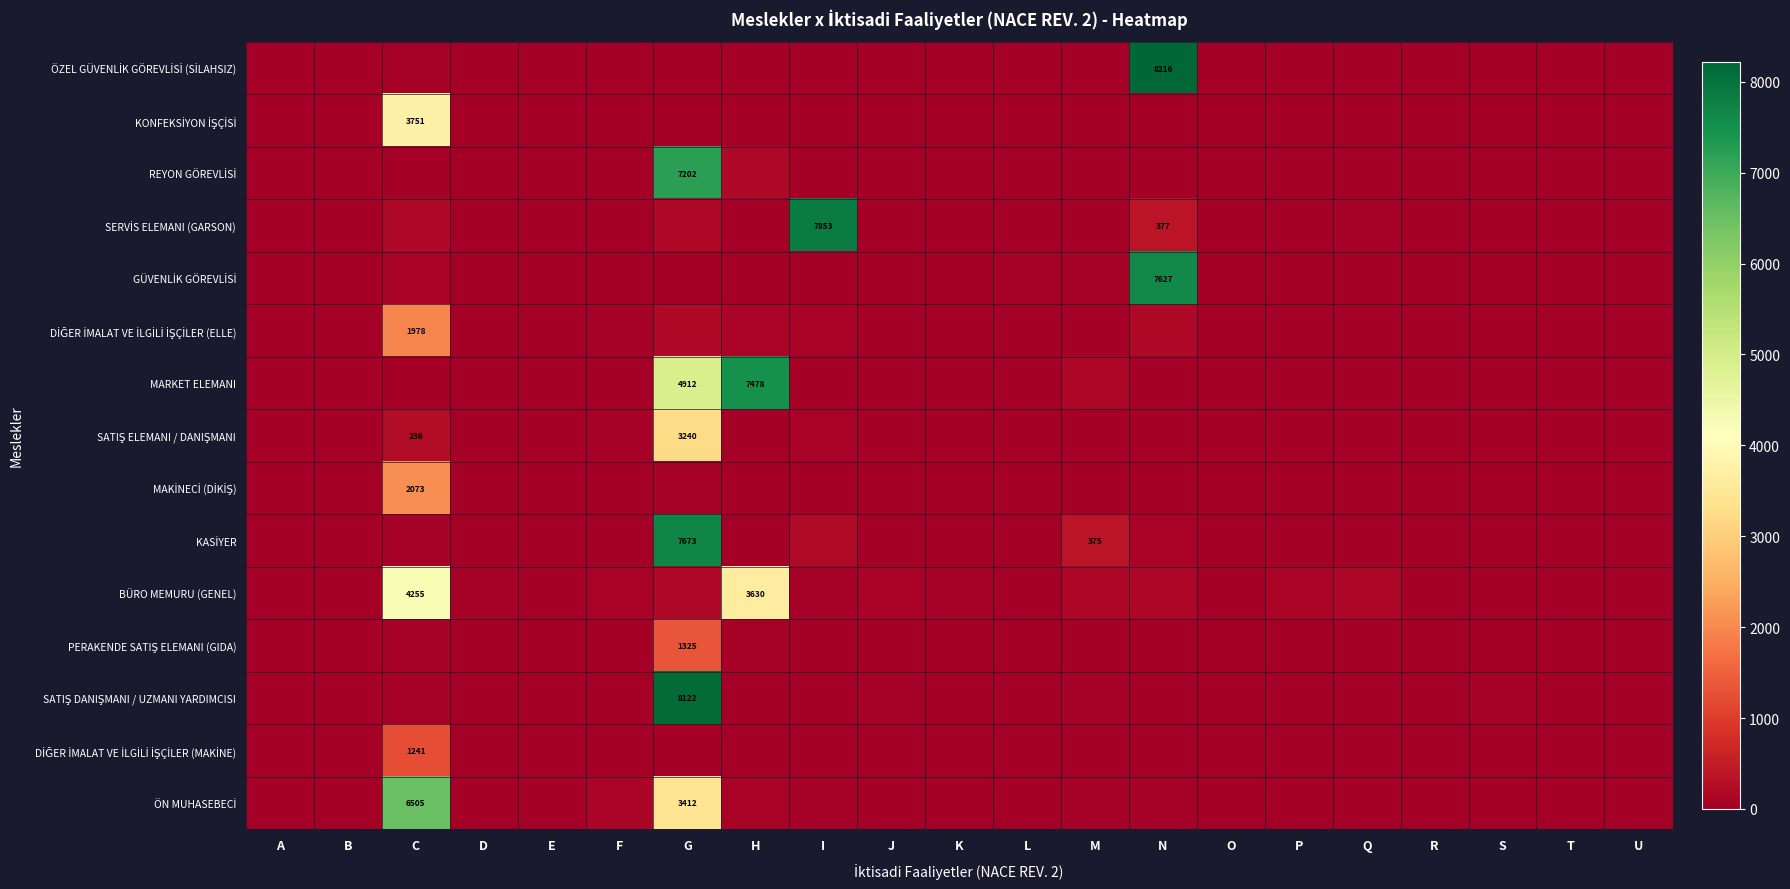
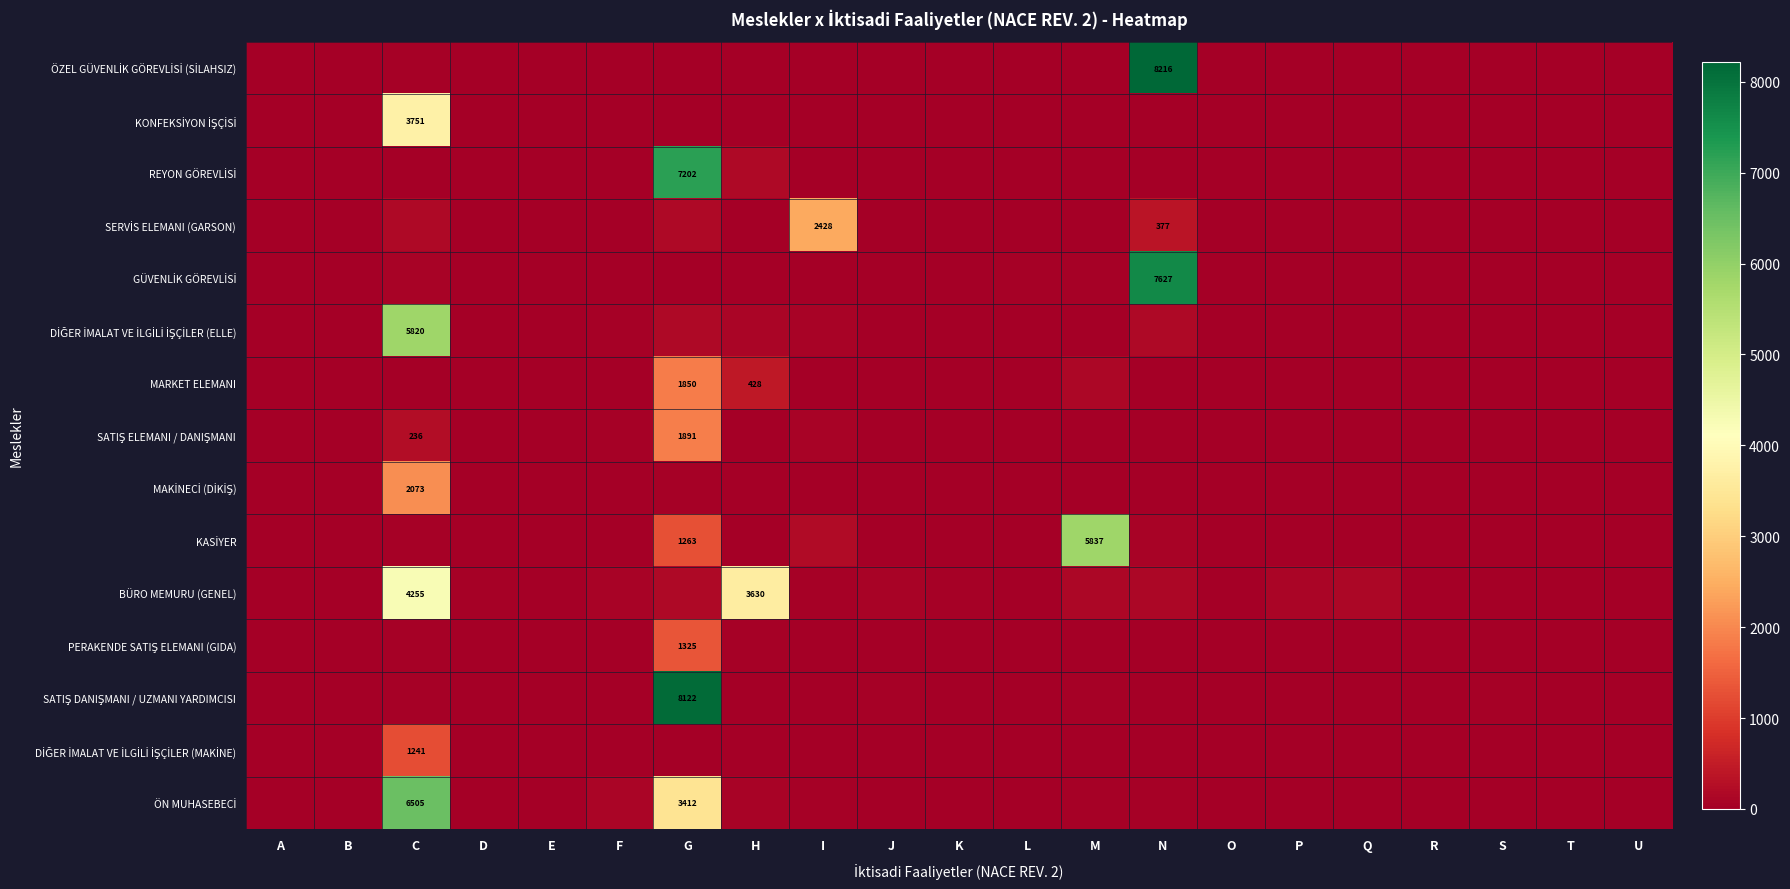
SERVİS ELEMANI (GARSON), I: 7853 -> 2428
DİĞER İMALAT VE İLGİLİ İŞÇİLER (ELLE), C: 1978 -> 5820
MARKET ELEMANI, G: 4912 -> 1850
MARKET ELEMANI, H: 7478 -> 428
SATIŞ ELEMANI / DANIŞMANI, G: 3240 -> 1891
KASİYER, G: 7673 -> 1263
KASİYER, M: 375 -> 5837
